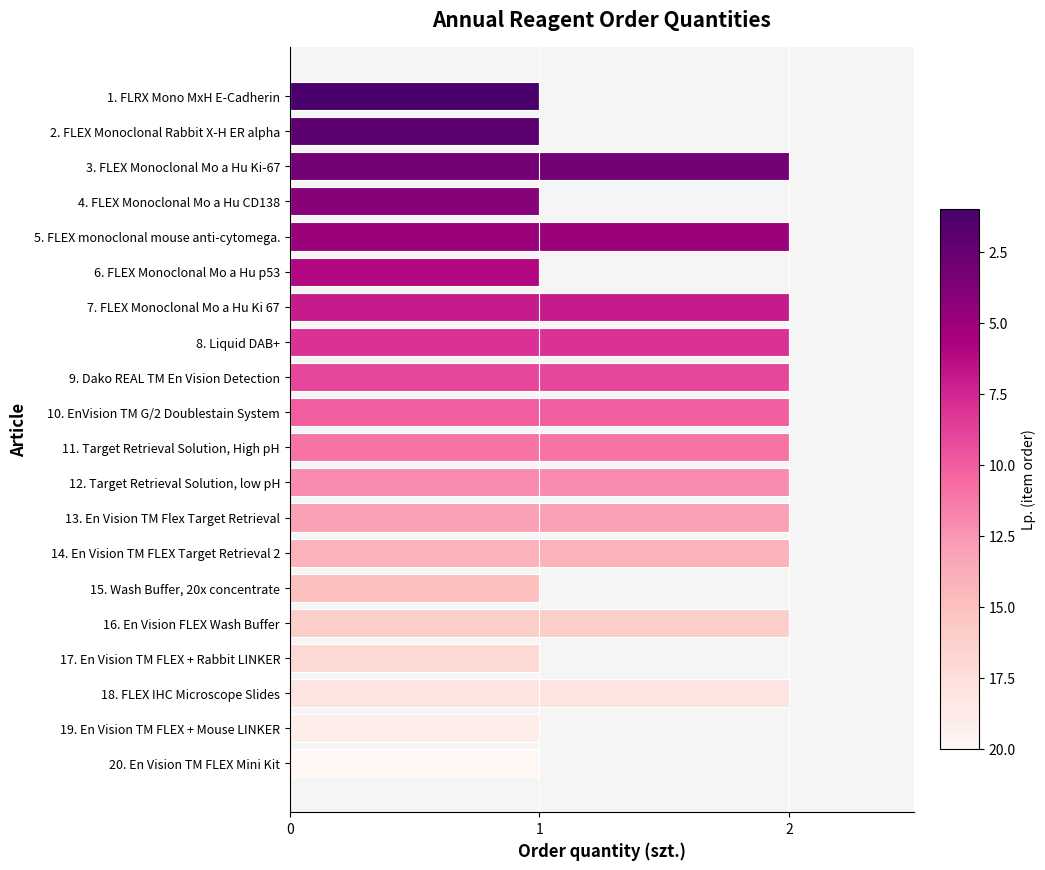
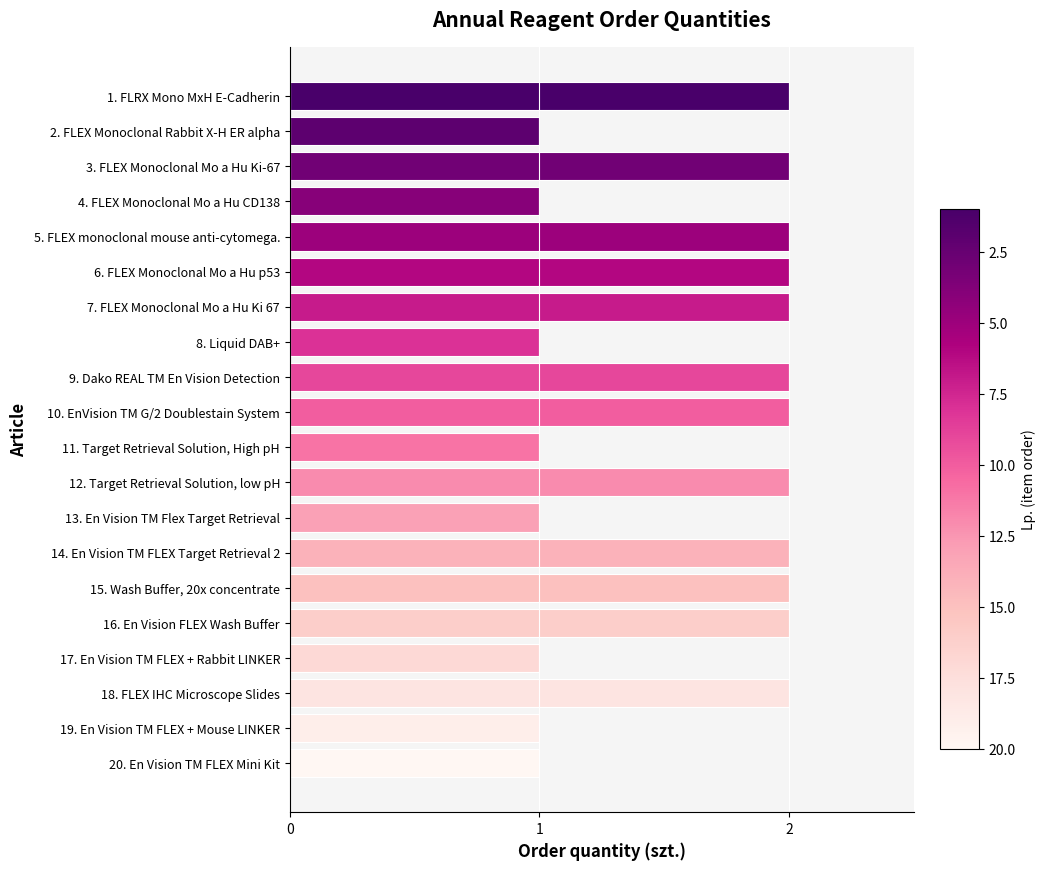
1. FLRX Mono MxH E-Cadherin: 1 -> 2
6. FLEX Monoclonal Mo a Hu p53: 1 -> 2
8. Liquid DAB+: 2 -> 1
11. Target Retrieval Solution, High pH: 2 -> 1
13. En Vision TM Flex Target Retrieval: 2 -> 1
15. Wash Buffer, 20x concentrate: 1 -> 2
